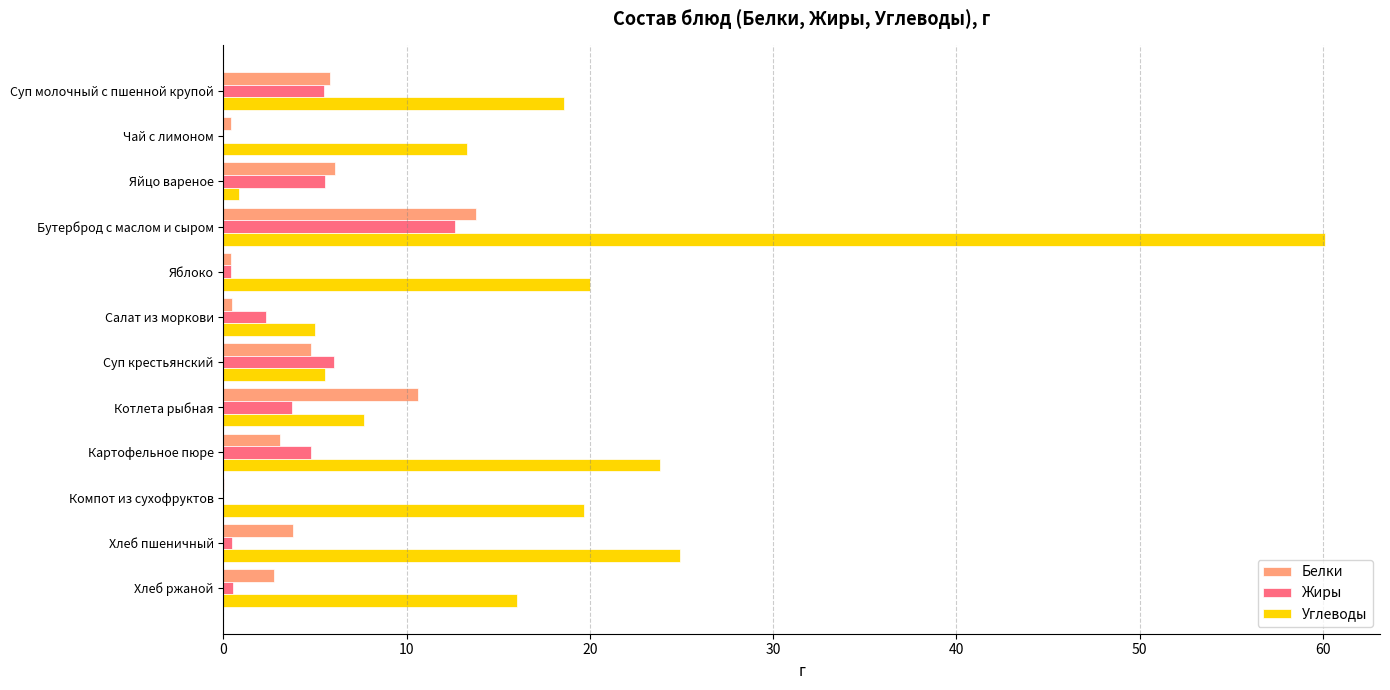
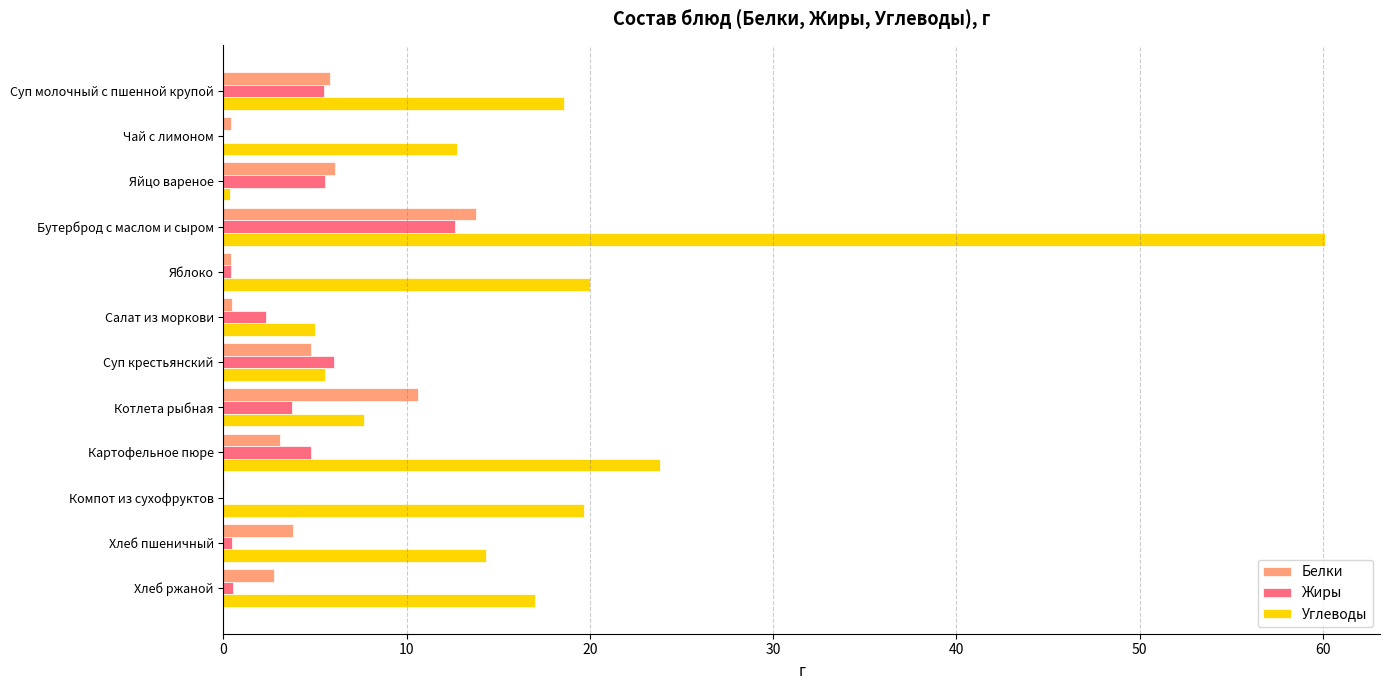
Углеводы, Чай с лимоном: 13.3 -> 12.7
Углеводы, Яйцо вареное: 0.9 -> 0.3
Углеводы, Хлеб пшеничный: 24.9 -> 14.3
Углеводы, Хлеб ржаной: 16 -> 17
